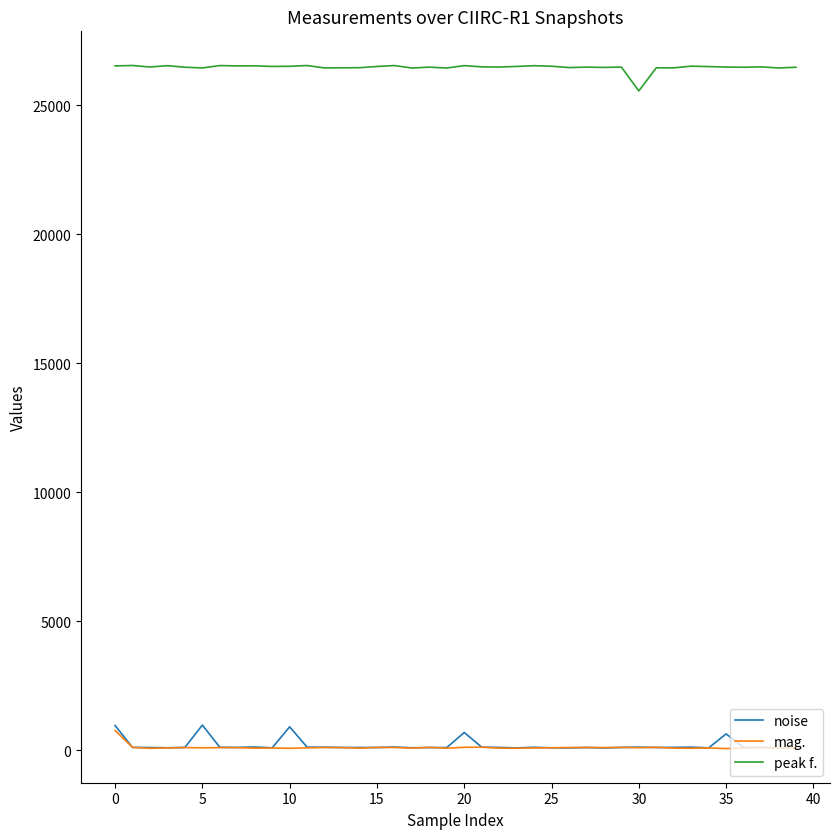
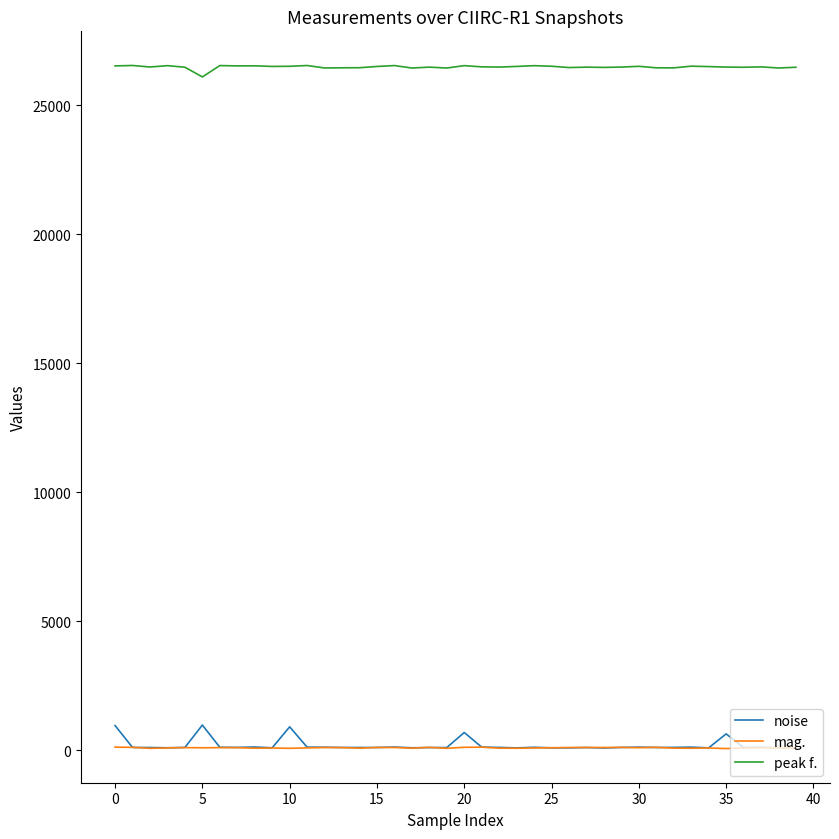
mag., 0: 800 -> 100
peak f., 5: 26500 -> 26100
peak f., 30: 25600 -> 26500
